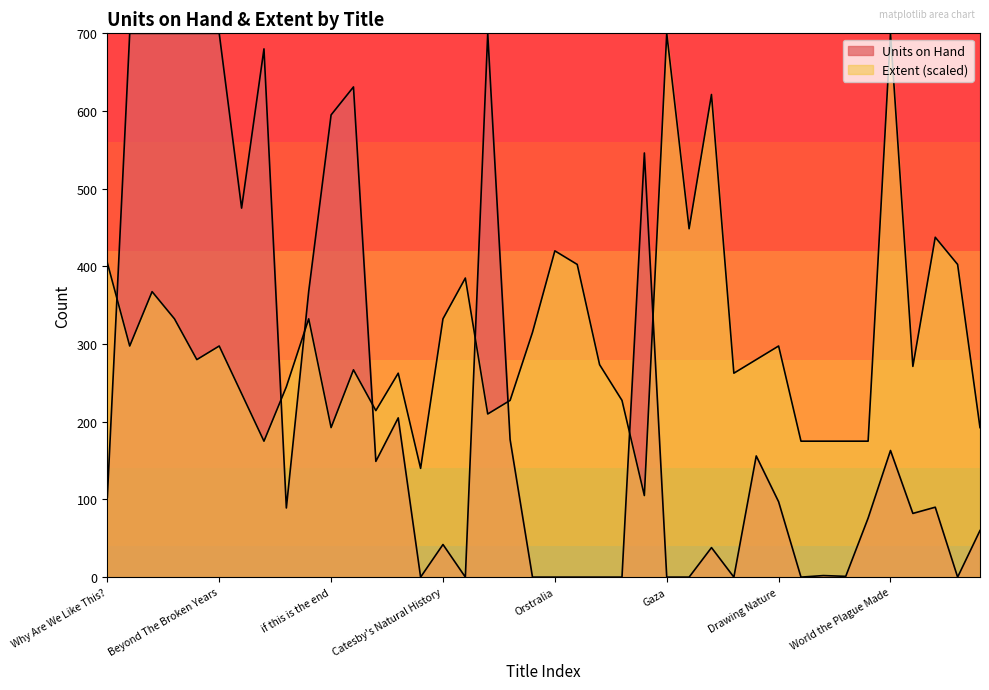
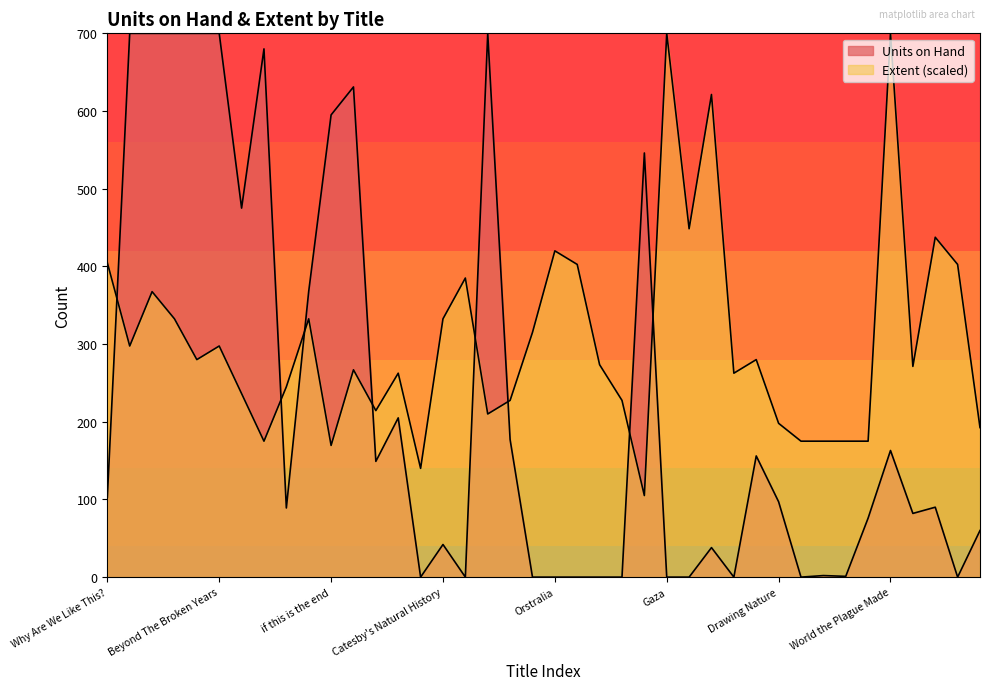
Extent (scaled), if this is the end: 190 -> 170
Extent (scaled), Drawing Nature: 300 -> 200
